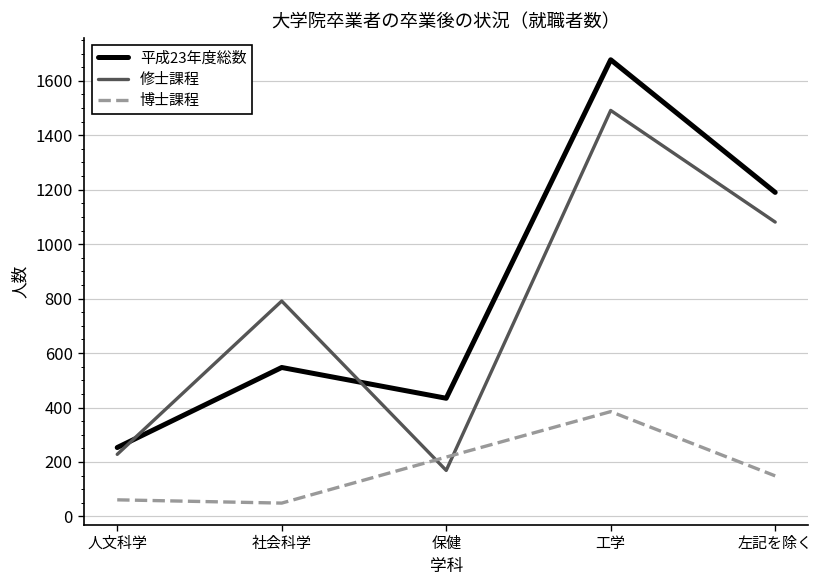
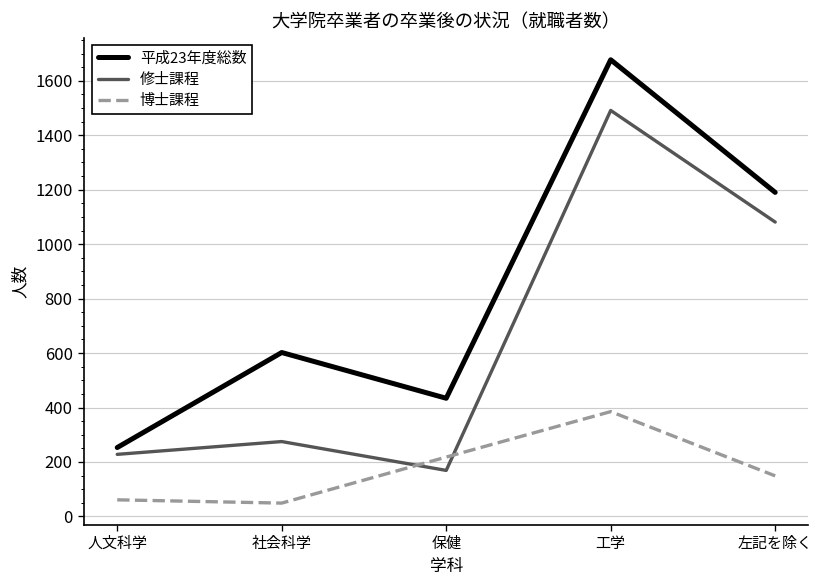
平成23年度総数, 社会科学: 550 -> 600
修士課程, 社会科学: 790 -> 280
